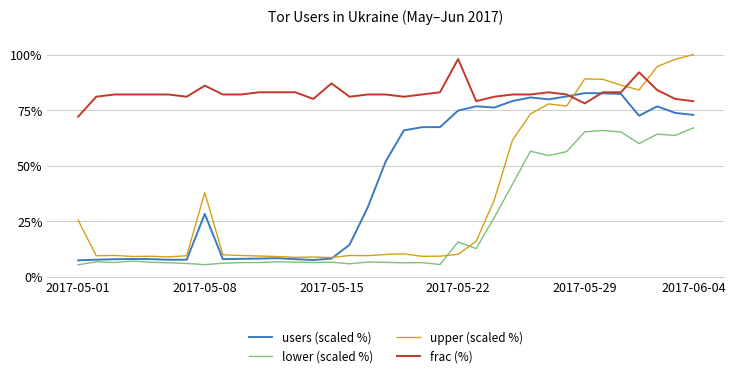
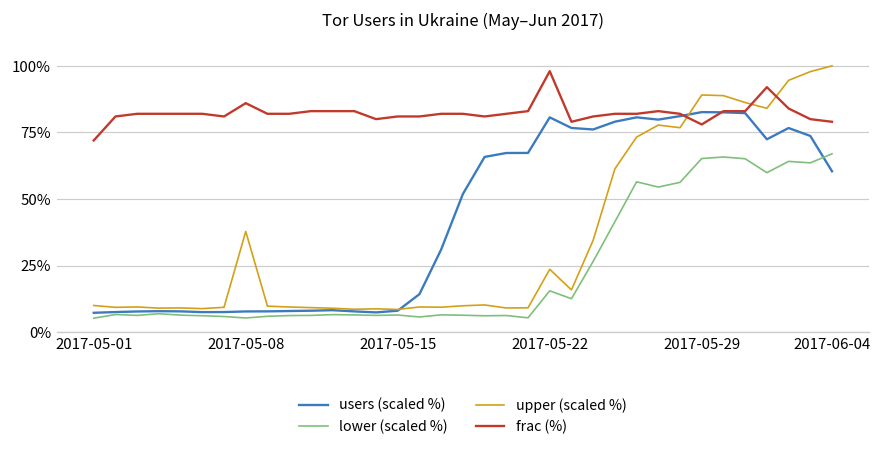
upper (scaled %), 2017-05-01: 25% -> 10%
users (scaled %), 2017-05-08: 28% -> 8%
frac (%), 2017-05-15: 87% -> 81%
users (scaled %), 2017-05-22: 75% -> 81%
upper (scaled %), 2017-05-22: 10% -> 24%
users (scaled %), 2017-06-04: 73% -> 60%
